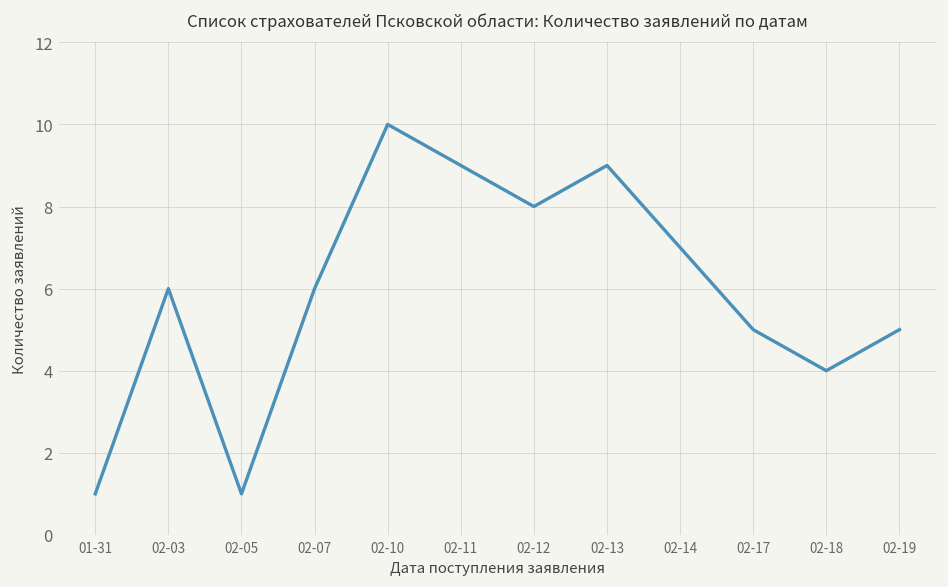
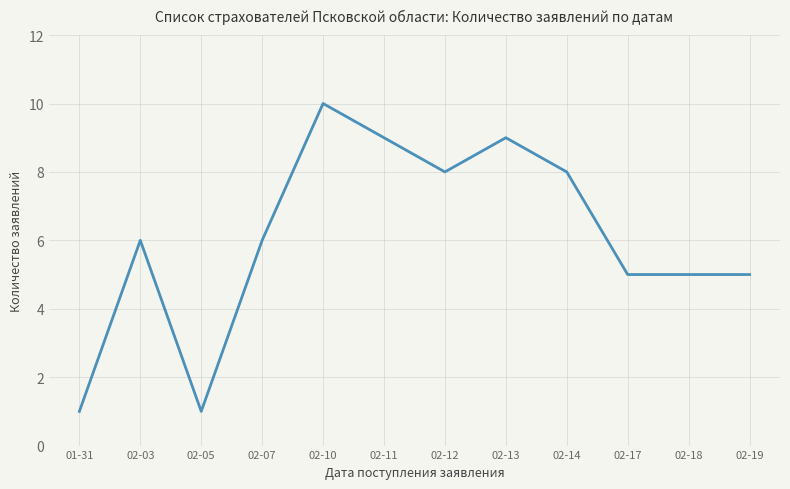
02-14: 7 -> 8
02-18: 4 -> 5
